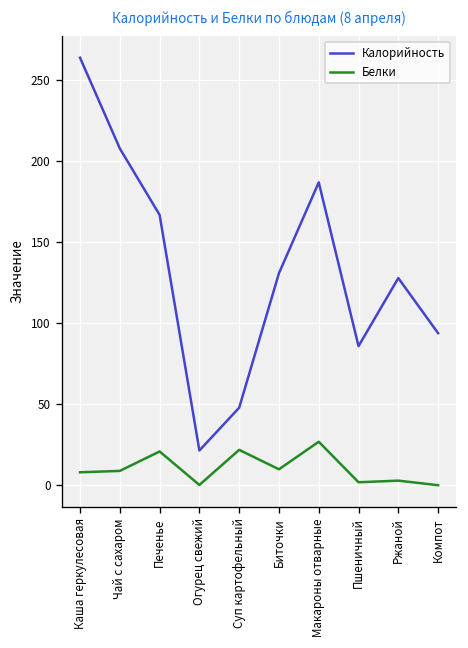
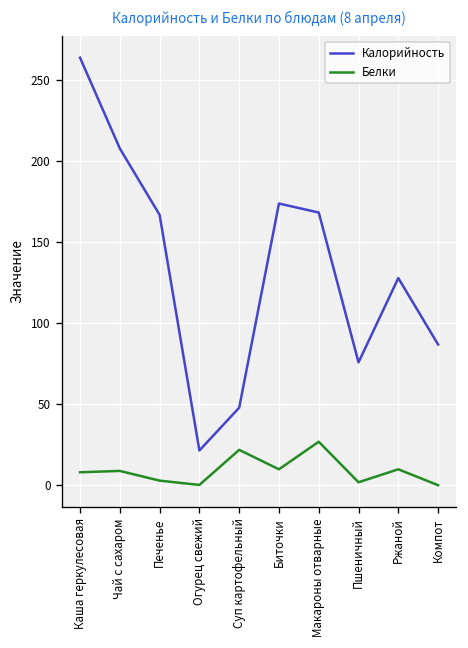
Белки, Печенье: 21 -> 3
Калорийность, Биточки: 131 -> 174
Калорийность, Макароны отварные: 187 -> 168
Калорийность, Пшеничный: 86 -> 76
Белки, Ржаной: 3 -> 10
Калорийность, Компот: 94 -> 87
